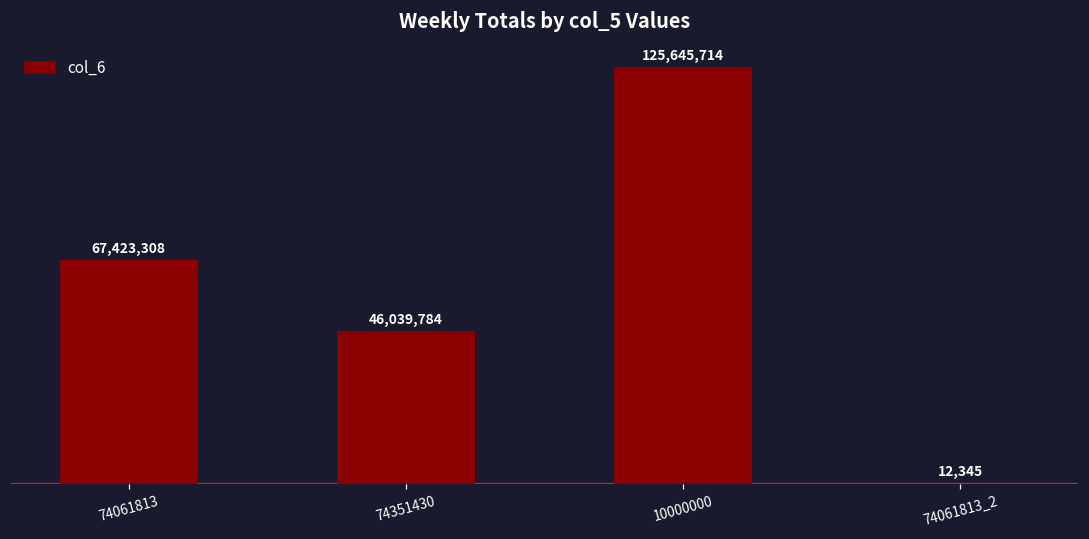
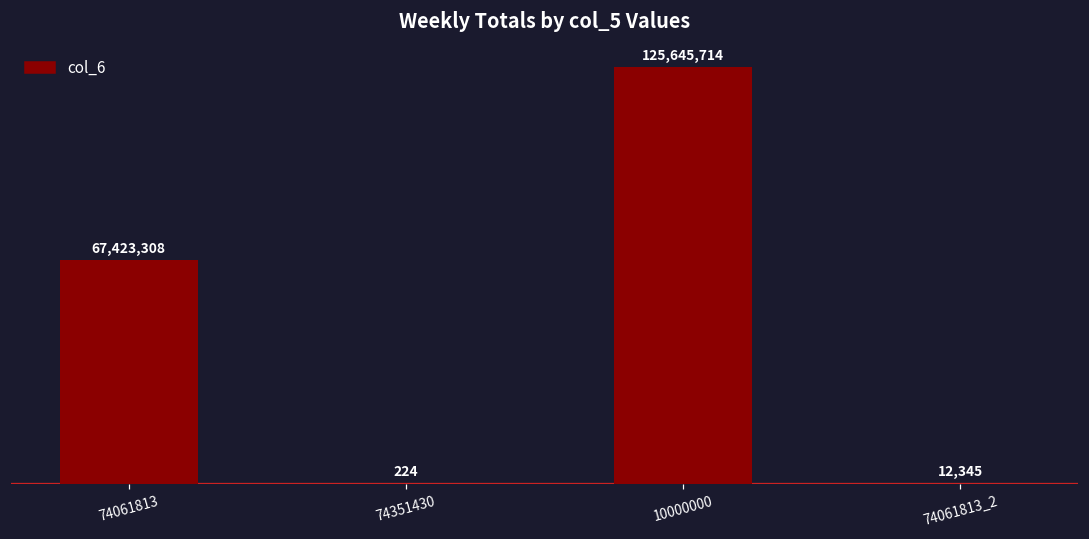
74351430: 46,039,784 -> 224
